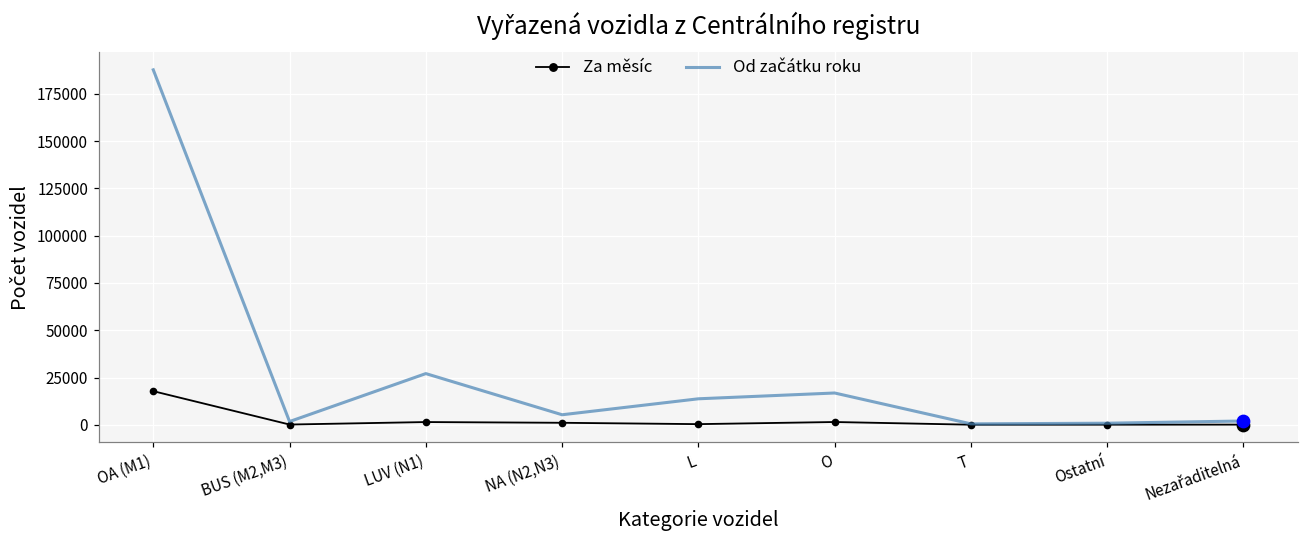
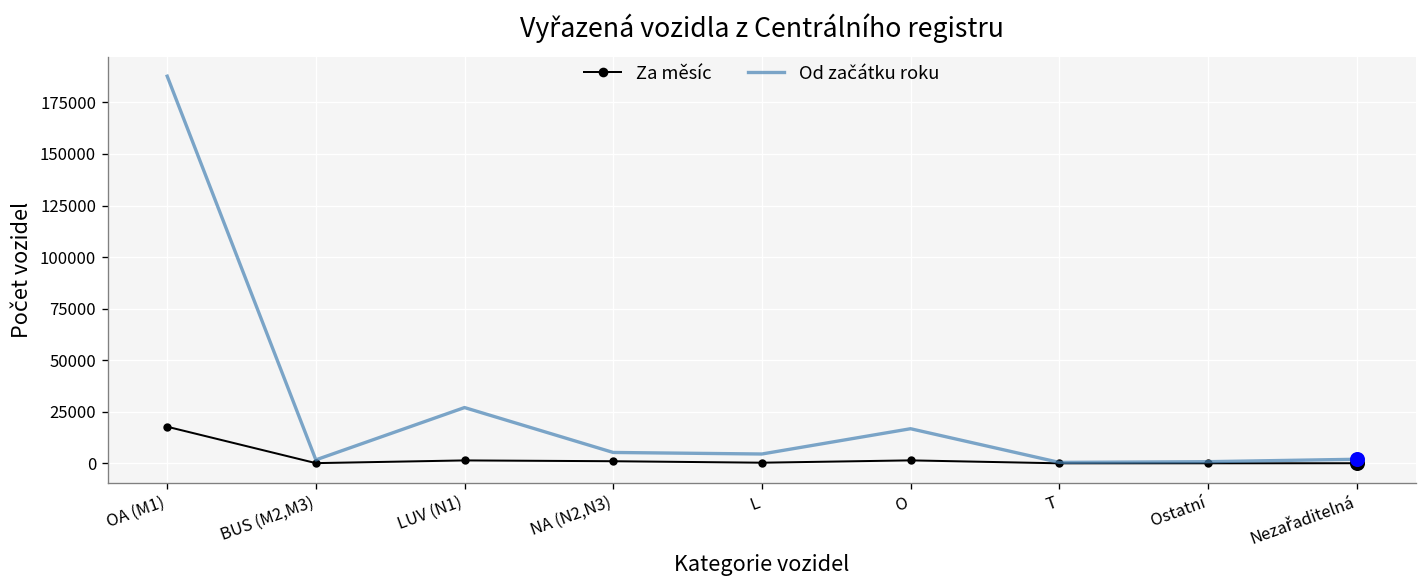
Od začátku roku, L: 14000 -> 5000
